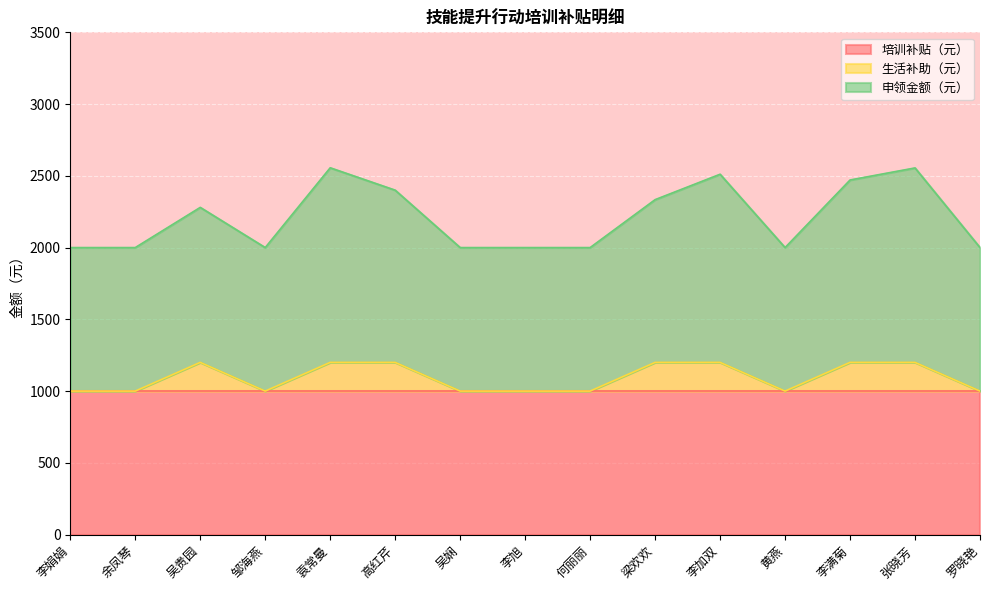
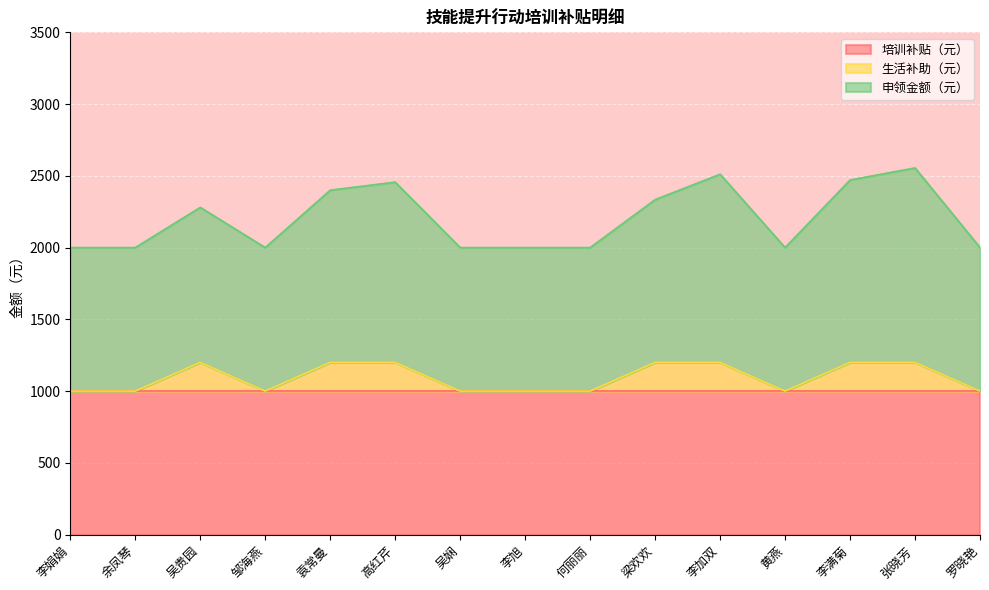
申领金额（元）, 袁常曼: 1360 -> 1200
申领金额（元）, 高红芹: 1200 -> 1260
